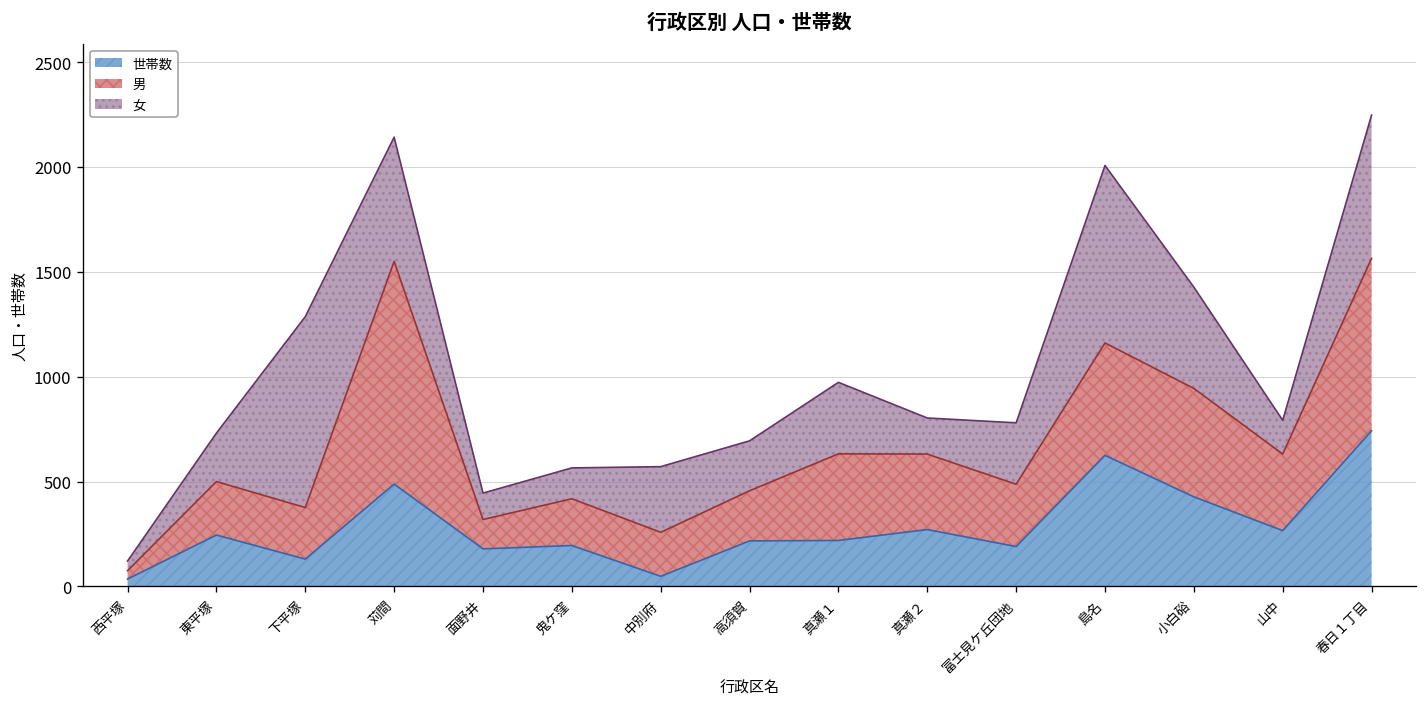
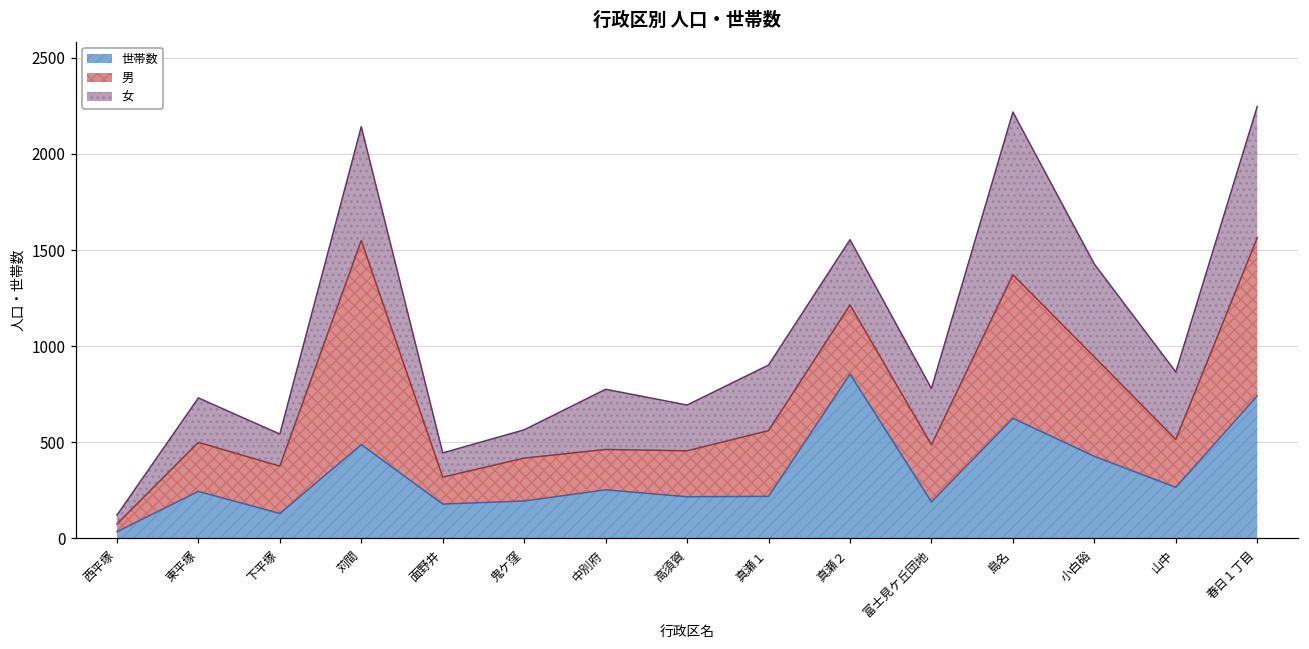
女, 下平塚: 910 -> 170
世帯数, 中別府: 50 -> 250
男, 真瀬１: 410 -> 340
世帯数, 真瀬２: 270 -> 860
女, 真瀬２: 170 -> 340
男, 島名: 540 -> 750
男, 山中: 370 -> 250
女, 山中: 160 -> 350
